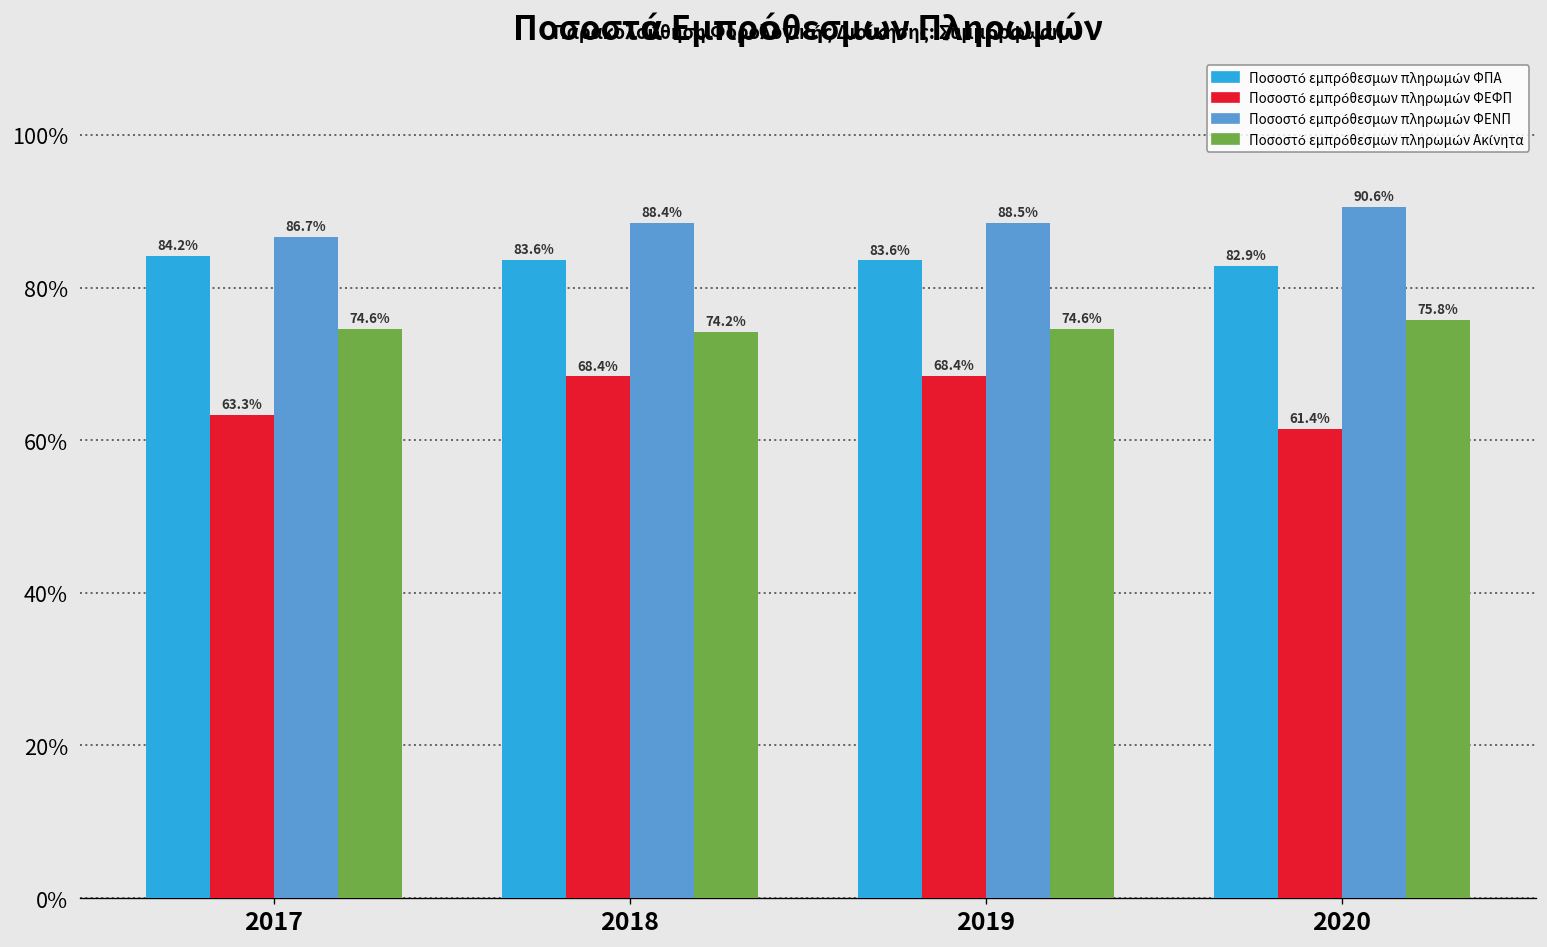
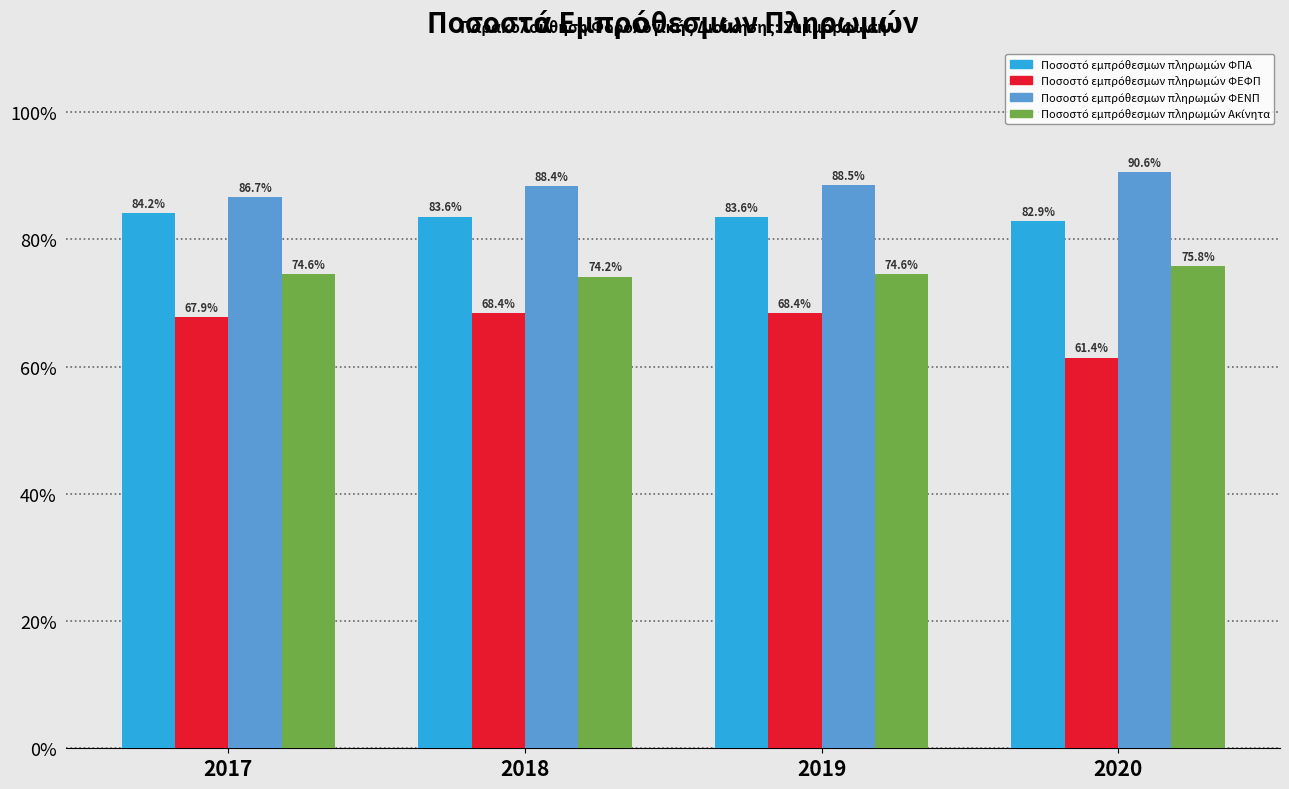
Ποσοστό εμπρόθεσμων πληρωμών ΦΕΦΠ, 2017: 63.3% -> 67.9%
